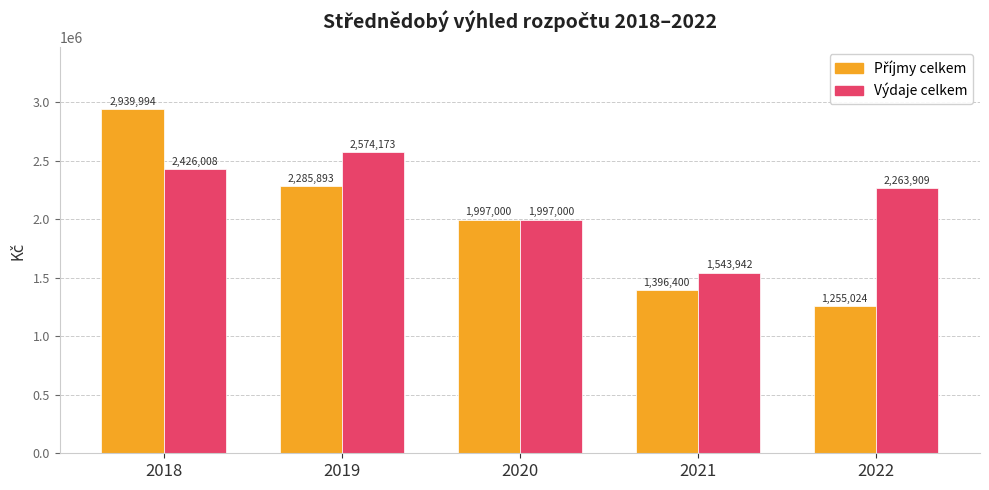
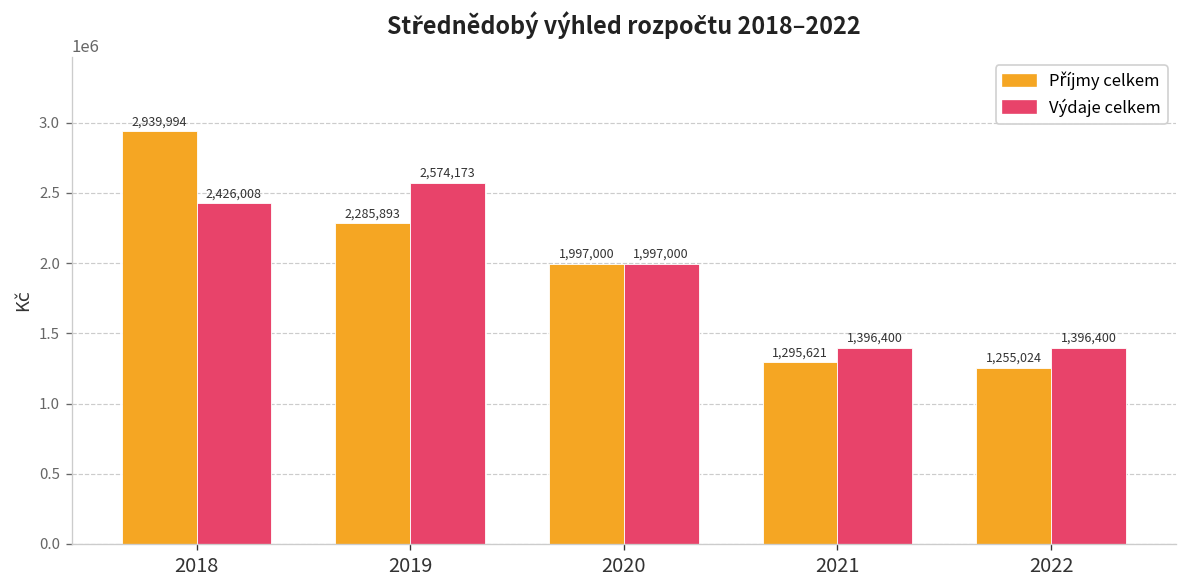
Příjmy celkem, 2021: 1,396,400 -> 1,295,621
Výdaje celkem, 2021: 1,543,942 -> 1,396,400
Výdaje celkem, 2022: 2,263,909 -> 1,396,400
